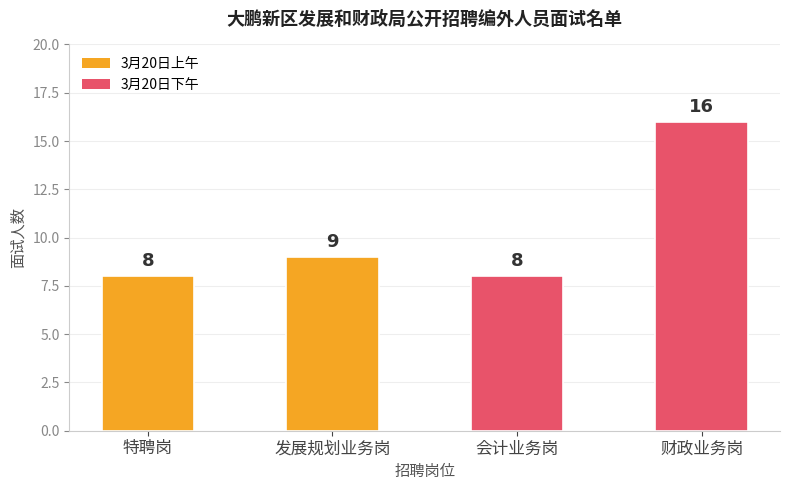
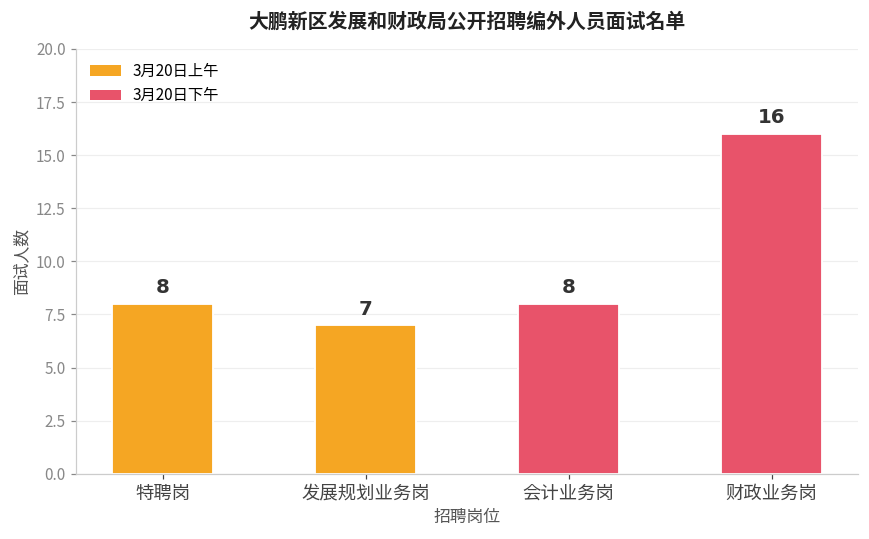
发展规划业务岗: 9 -> 7
